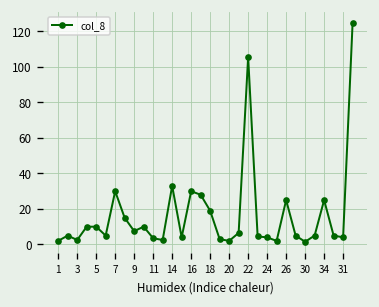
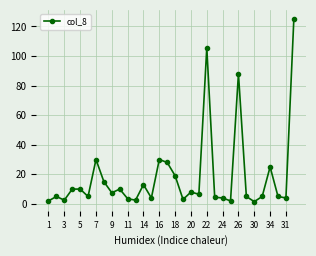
14: 33 -> 13
20: 2 -> 8
26: 25 -> 88
